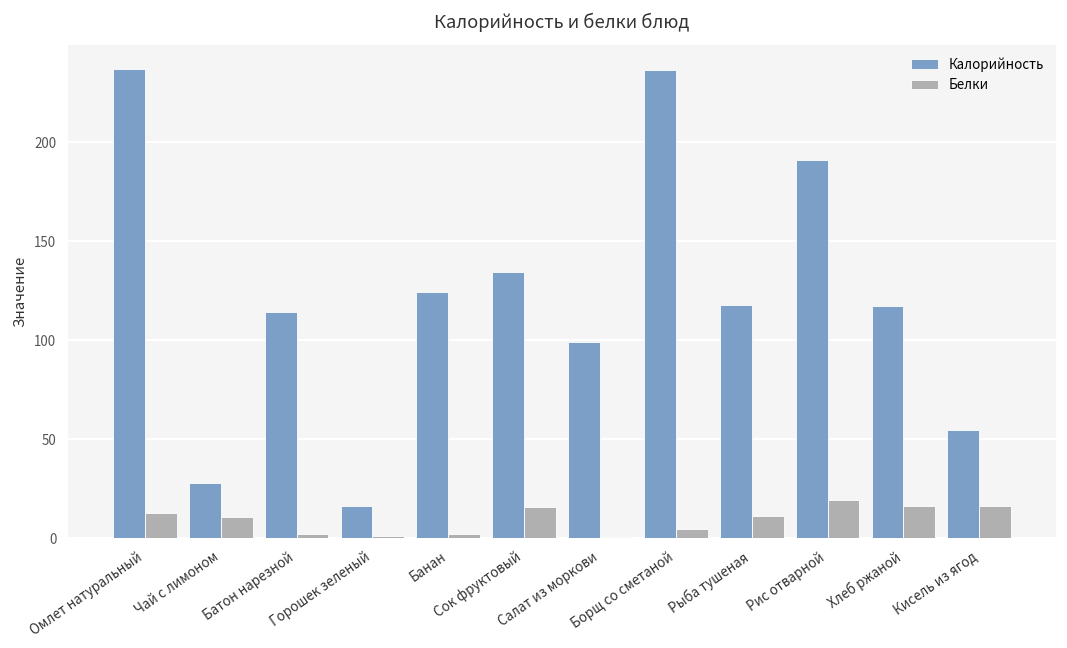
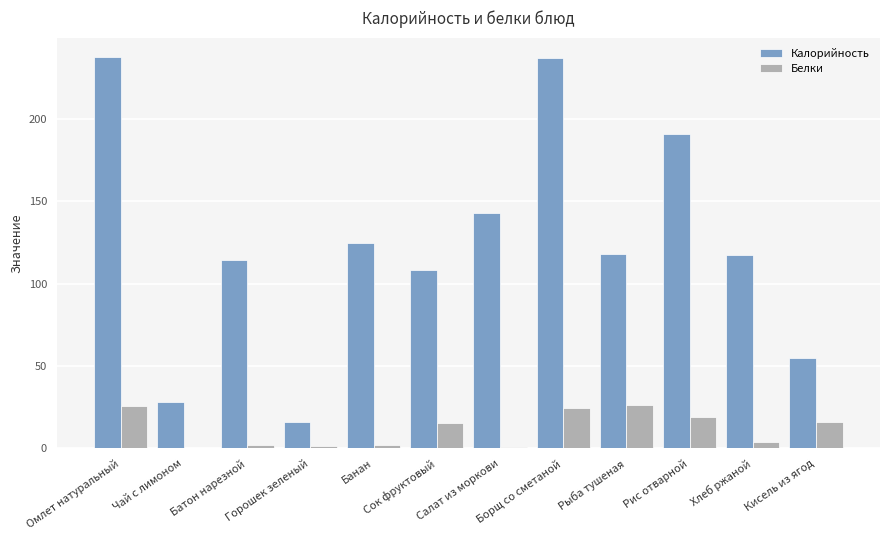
Белки, Омлет натуральный: 13 -> 26
Белки, Чай с лимоном: 10 -> 0
Калорийность, Сок фруктовый: 134 -> 109
Калорийность, Салат из моркови: 99 -> 143
Белки, Борщ со сметаной: 5 -> 25
Белки, Рыба тушеная: 11 -> 26
Белки, Хлеб ржаной: 16 -> 4
